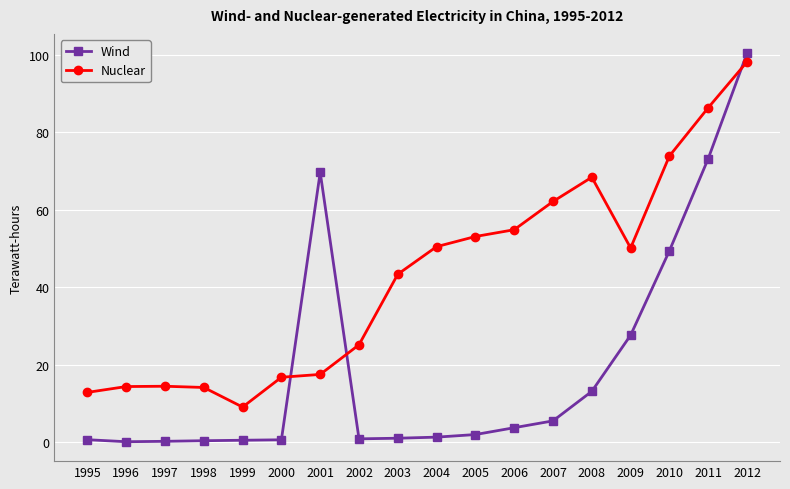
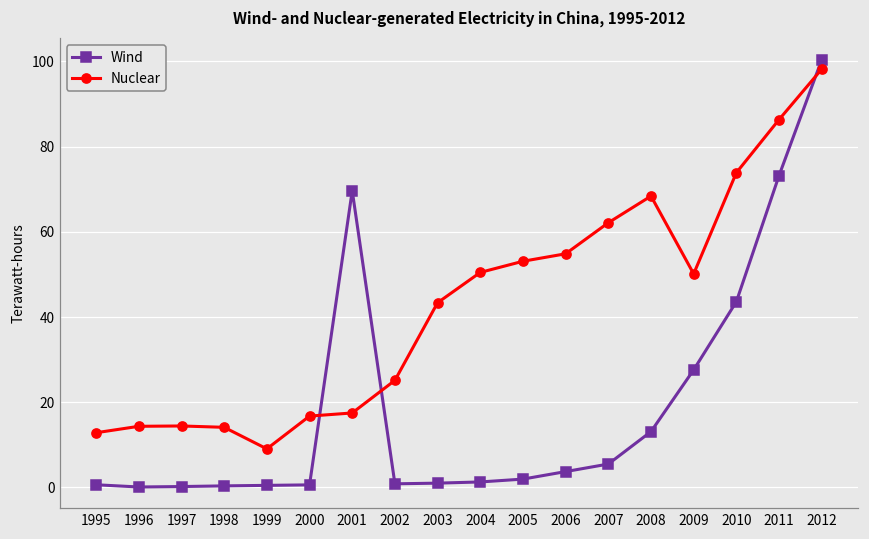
Wind, 2010: 49 -> 44
